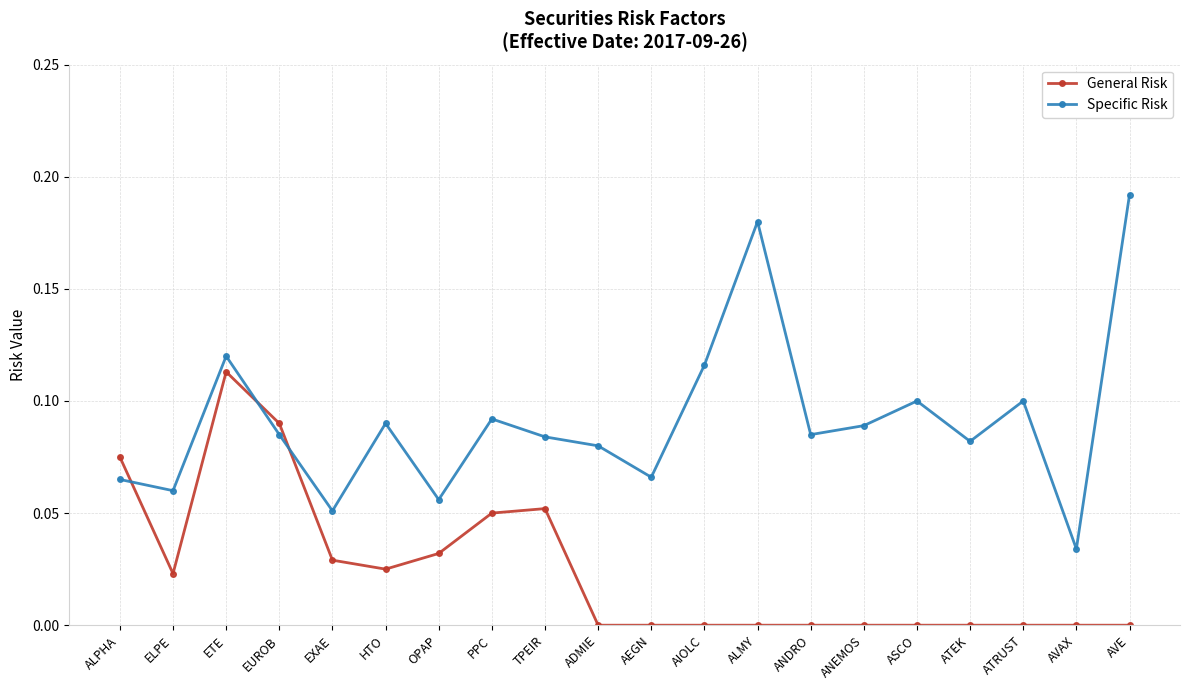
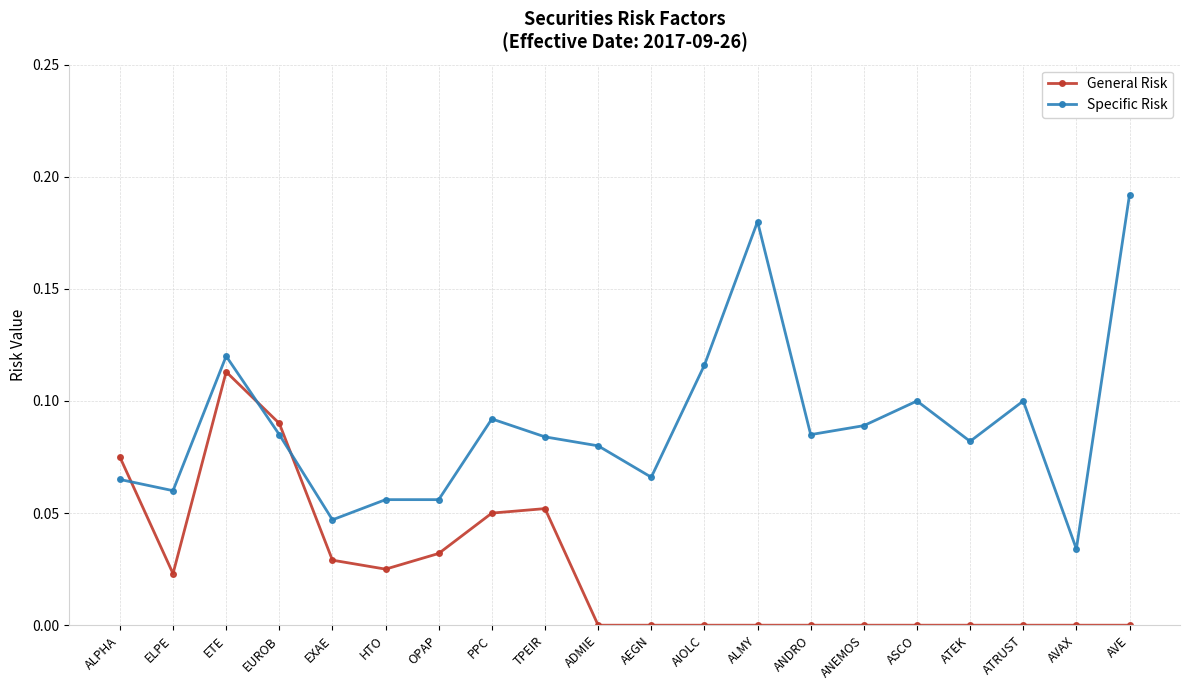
Specific Risk, EXAE: 0.051 -> 0.047
Specific Risk, HTO: 0.090 -> 0.056
